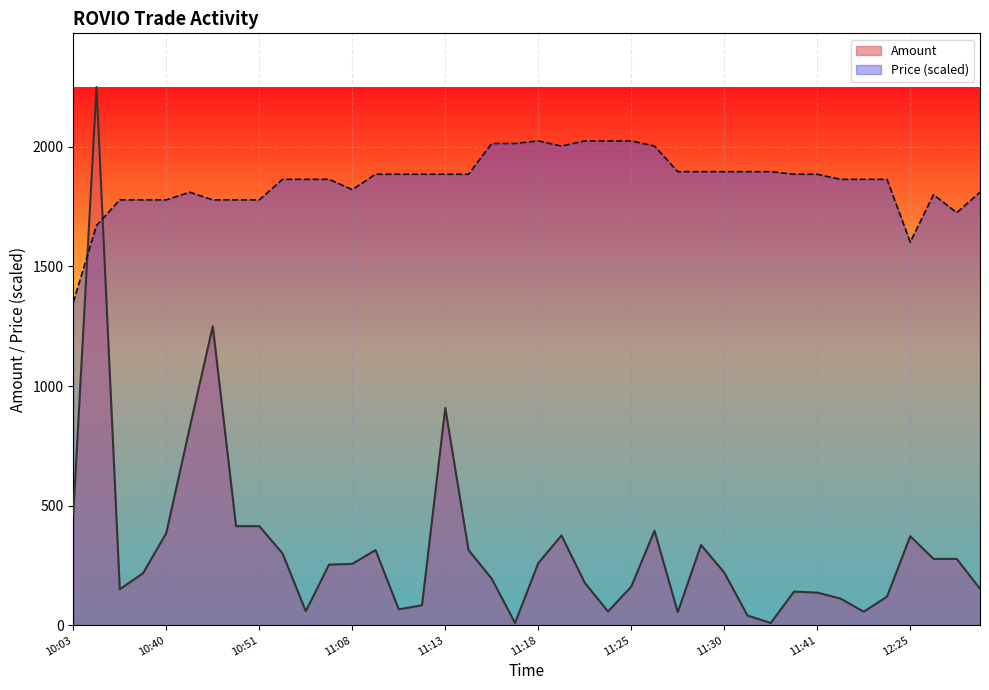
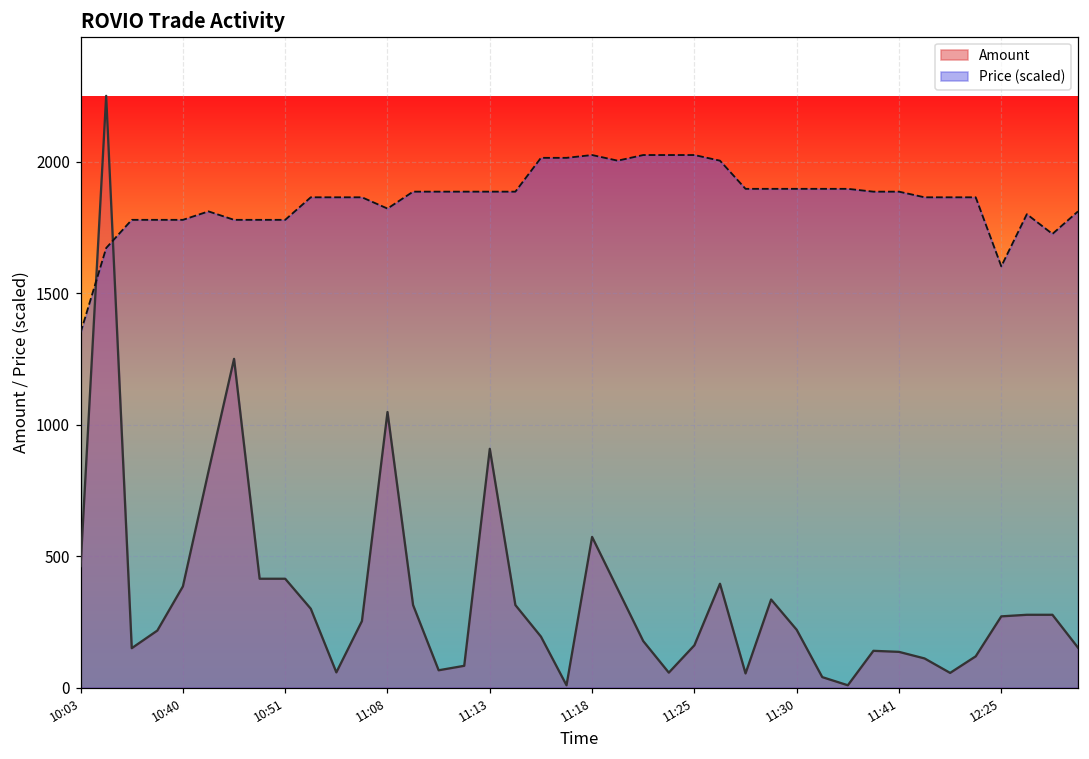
Amount, 11:08: 260 -> 1050
Amount, 11:18: 260 -> 570
Amount, 12:25: 370 -> 270
